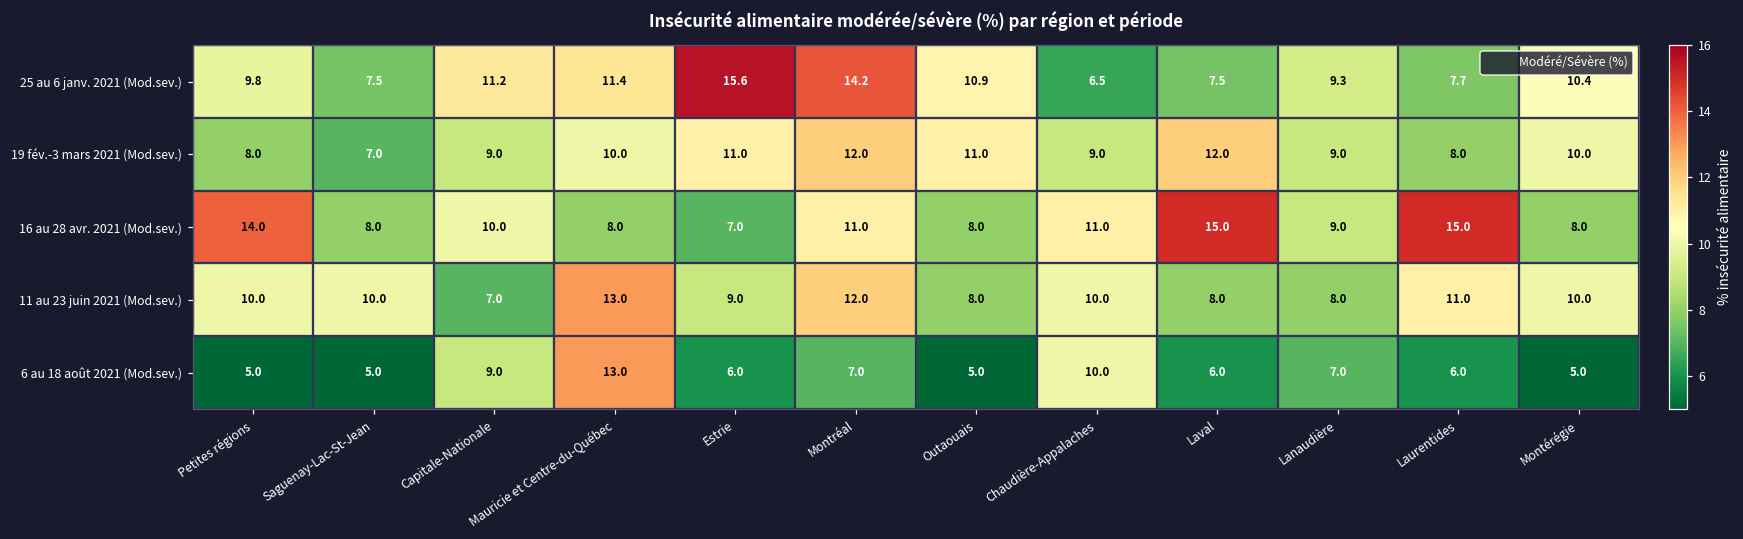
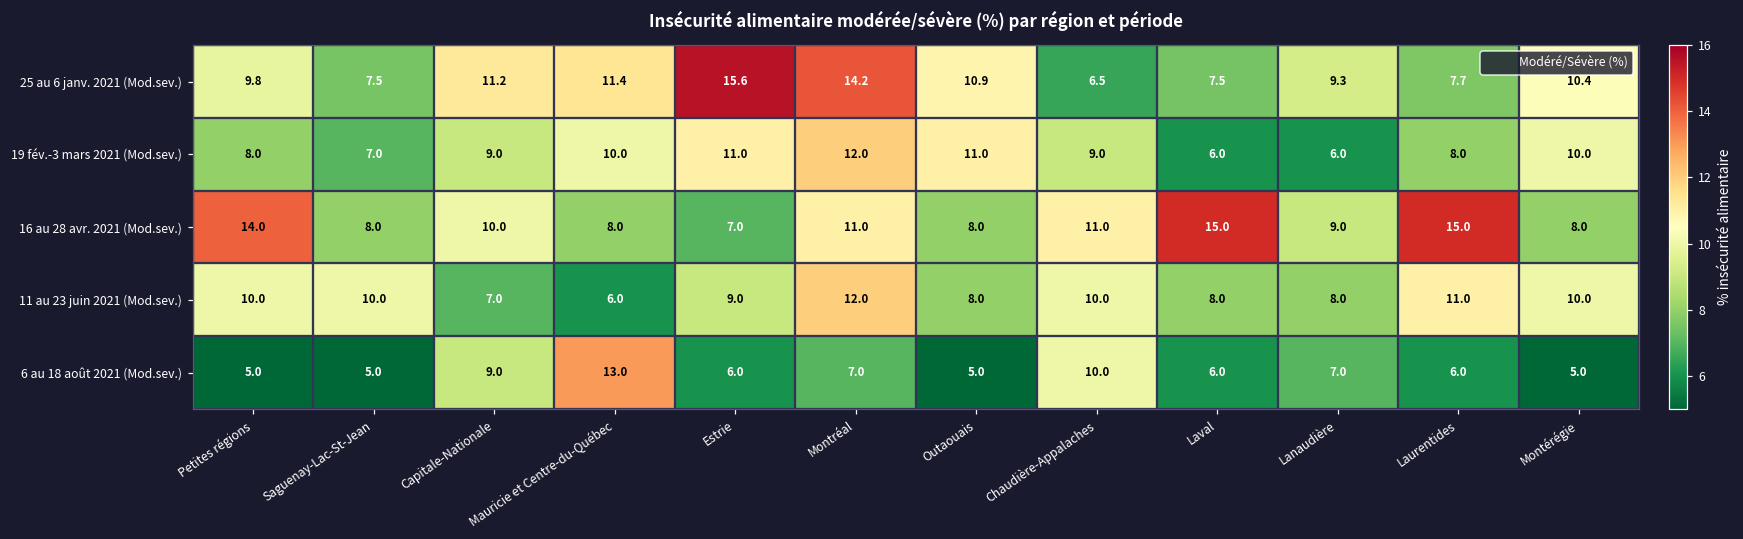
19 fév.-3 mars 2021 (Mod.sev.), Laval: 12.0 -> 6.0
19 fév.-3 mars 2021 (Mod.sev.), Lanaudière: 9.0 -> 6.0
11 au 23 juin 2021 (Mod.sev.), Mauricie et Centre-du-Québec: 13.0 -> 6.0
